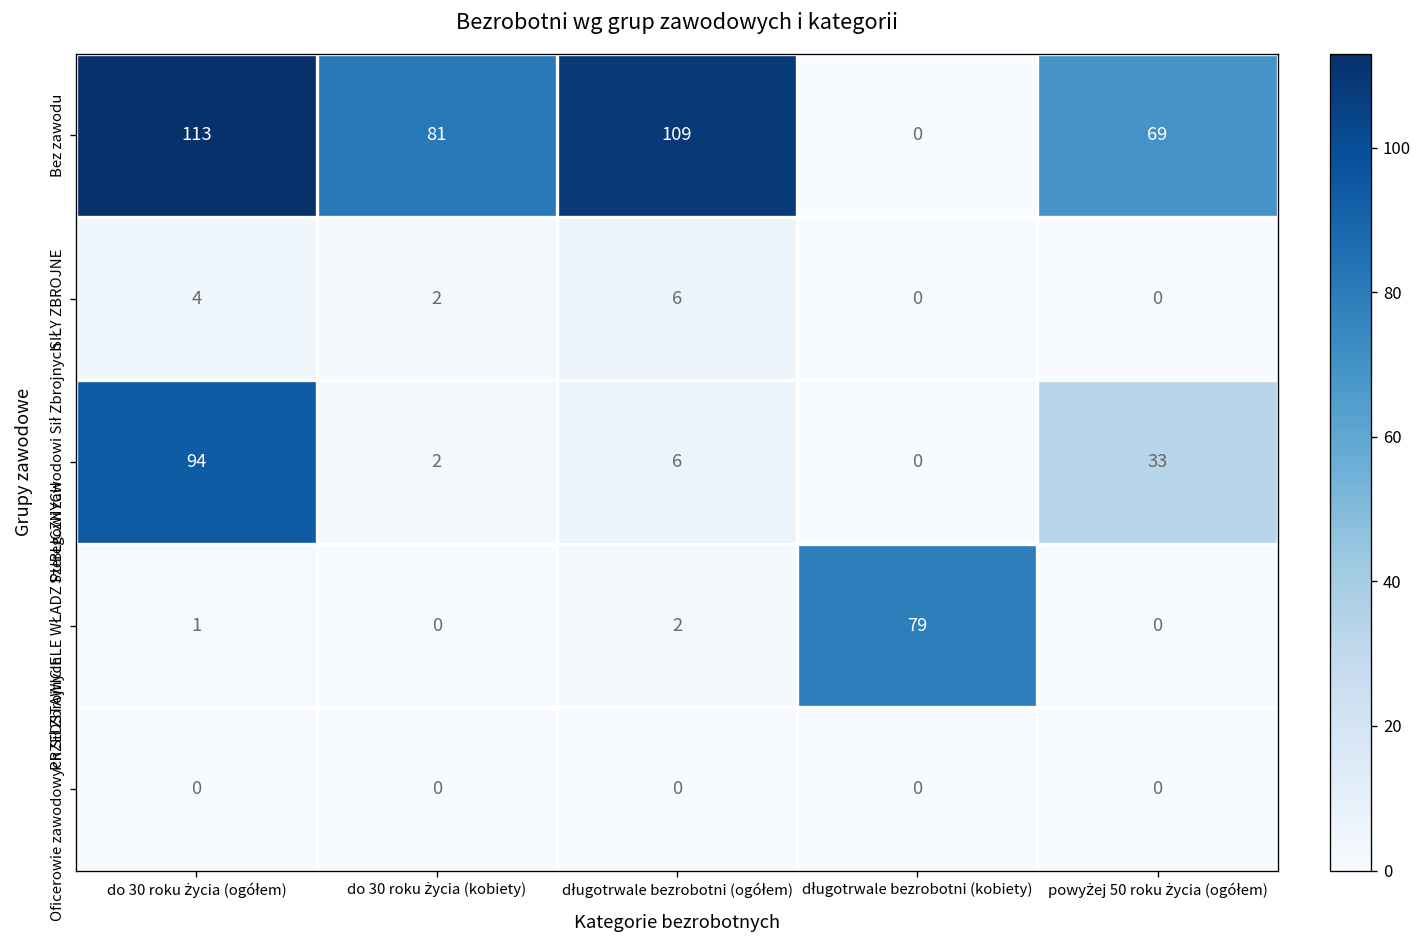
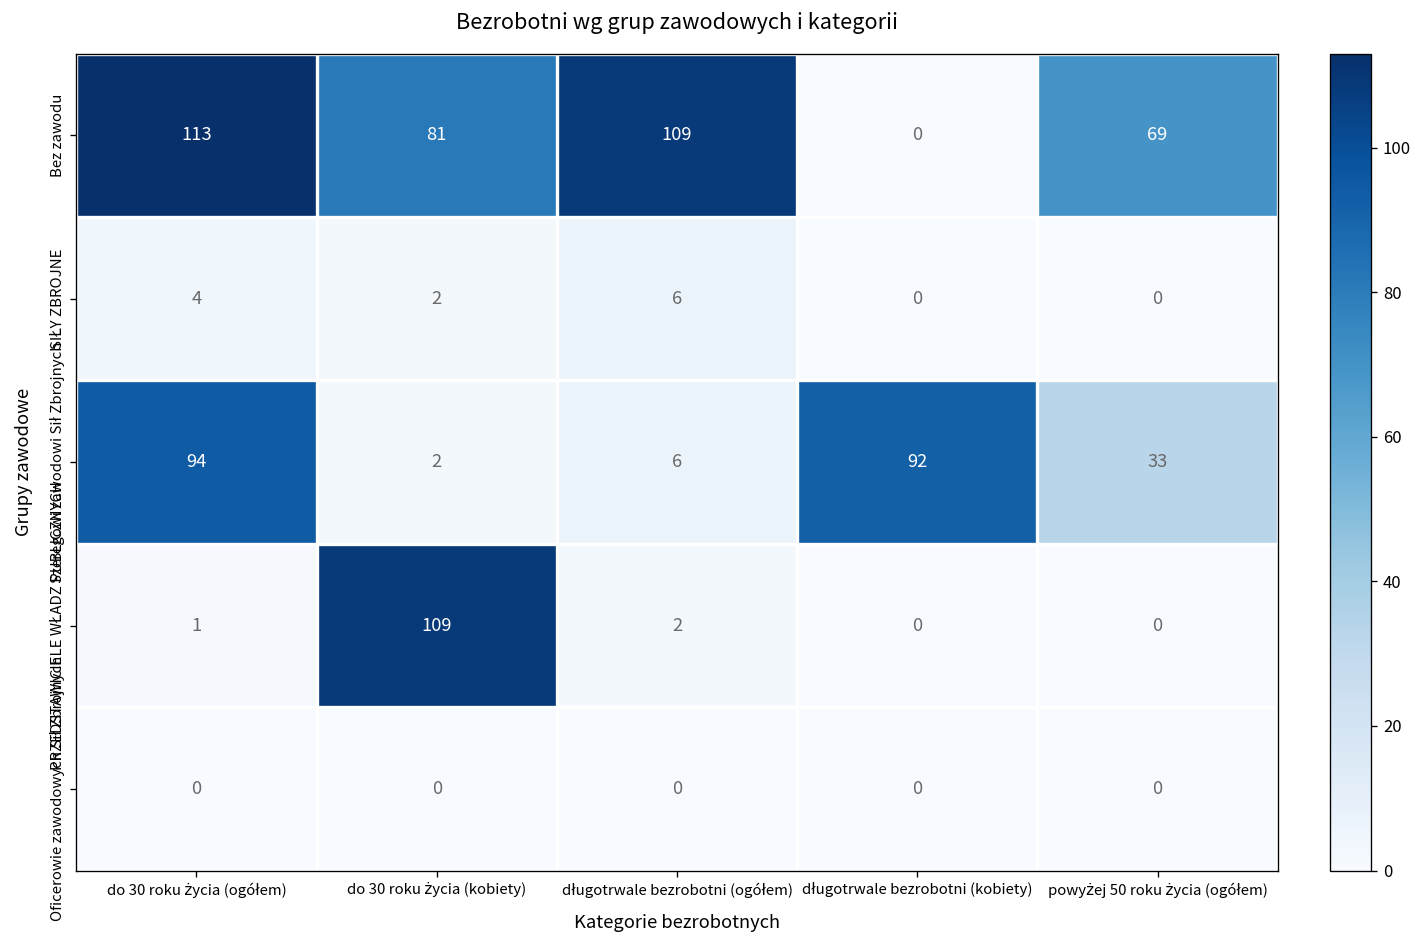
Szeregowi zawodowi Sił Zbrojnych, długotrwale bezrobotni (kobiety): 0 -> 92
PRZEDSTAWICIELE WŁADZ PUBLICZNYCH, do 30 roku życia (kobiety): 0 -> 109
PRZEDSTAWICIELE WŁADZ PUBLICZNYCH, długotrwale bezrobotni (kobiety): 79 -> 0
